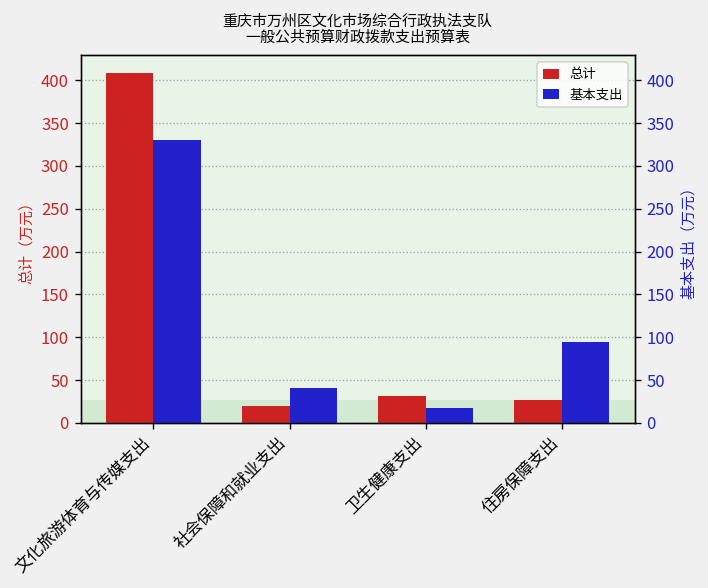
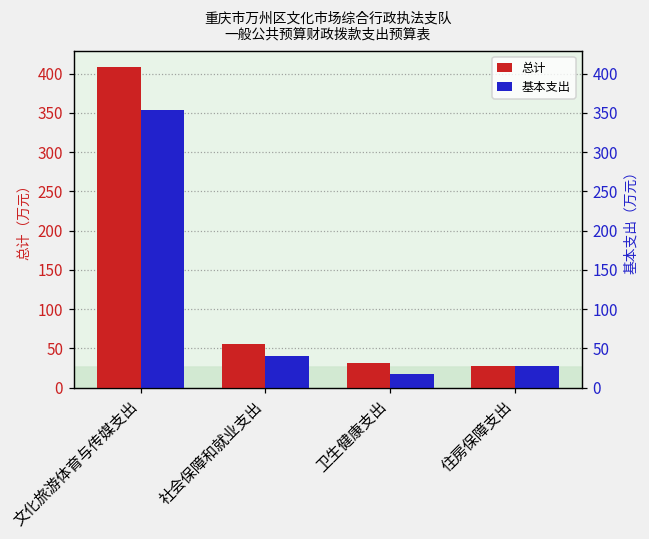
基本支出, 文化旅游体育与传媒支出: 330 -> 350
总计, 社会保障和就业支出: 20 -> 60
基本支出, 住房保障支出: 90 -> 30
